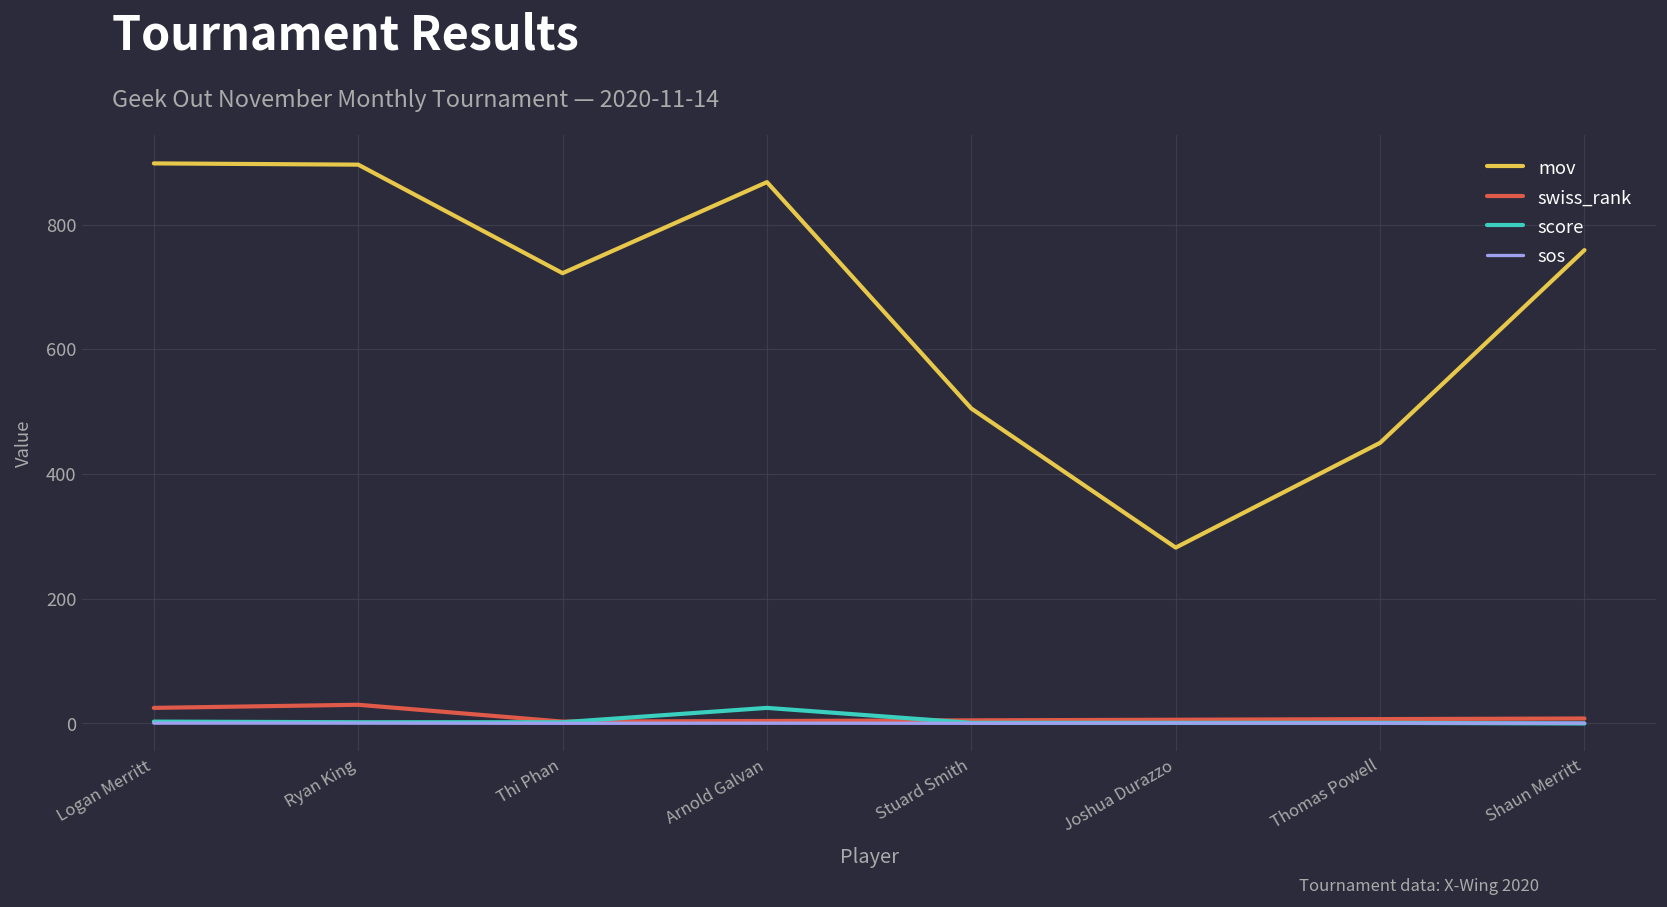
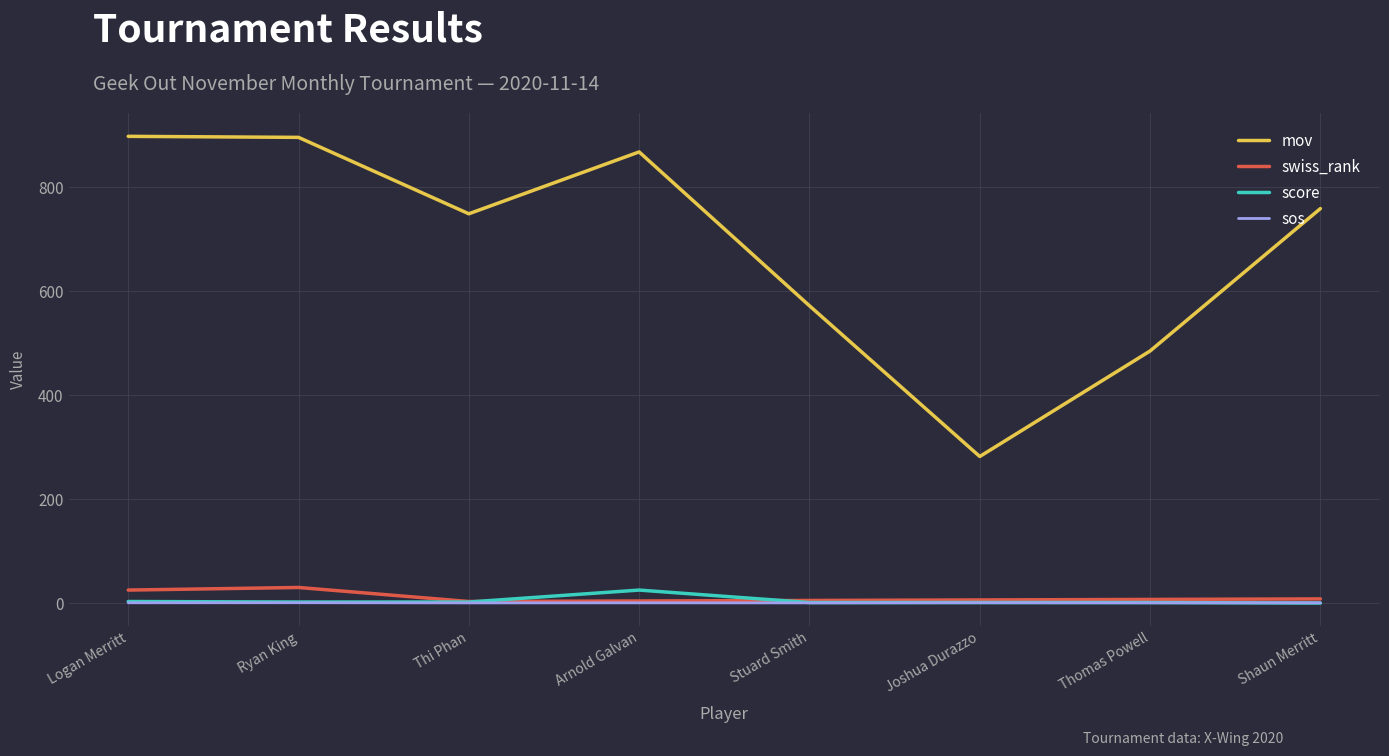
mov, Thi Phan: 720 -> 750
mov, Stuard Smith: 510 -> 570
mov, Thomas Powell: 450 -> 490
